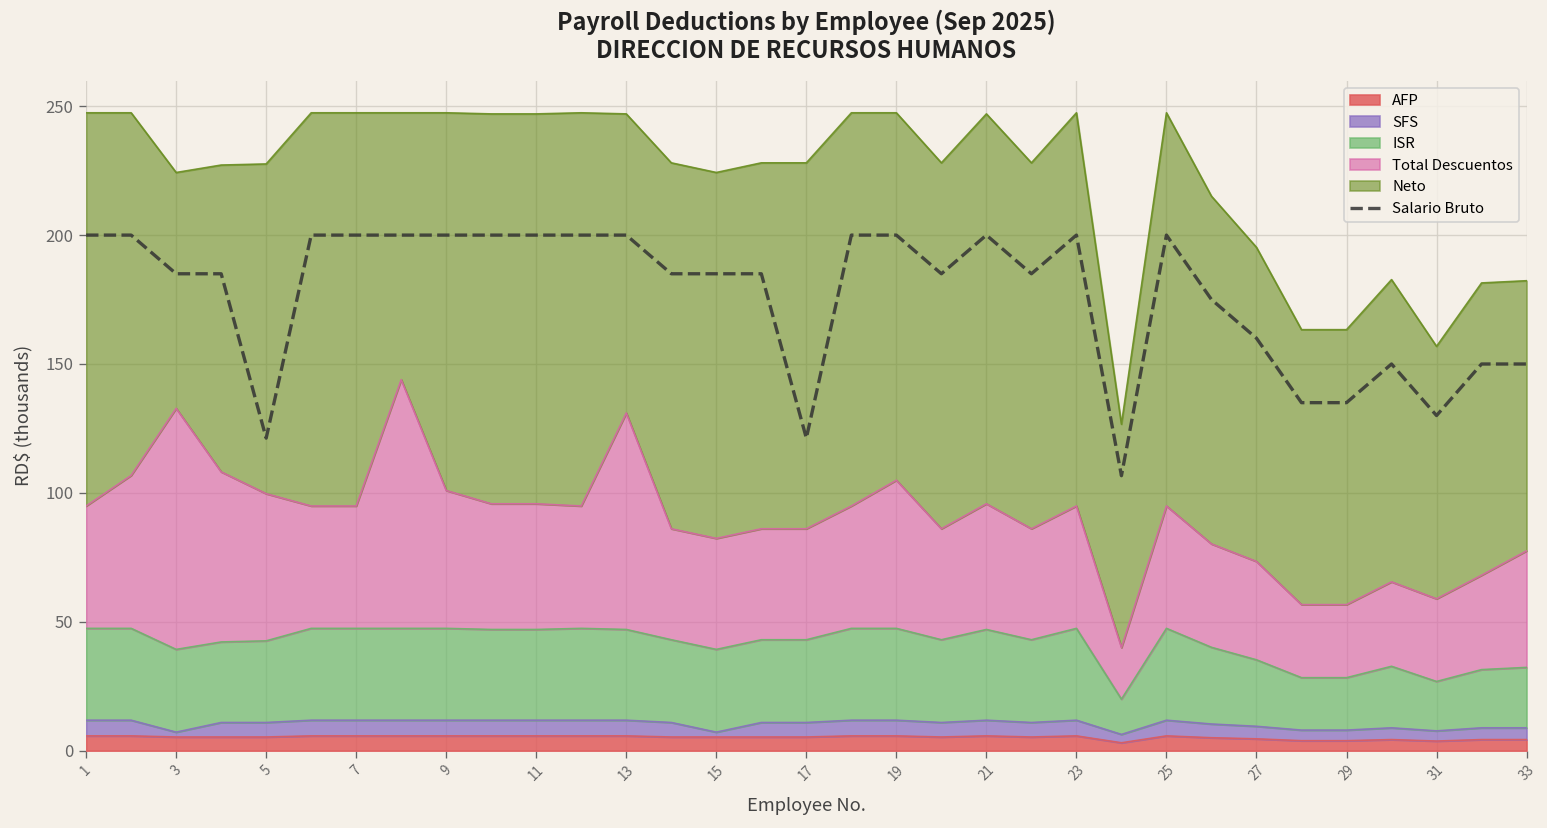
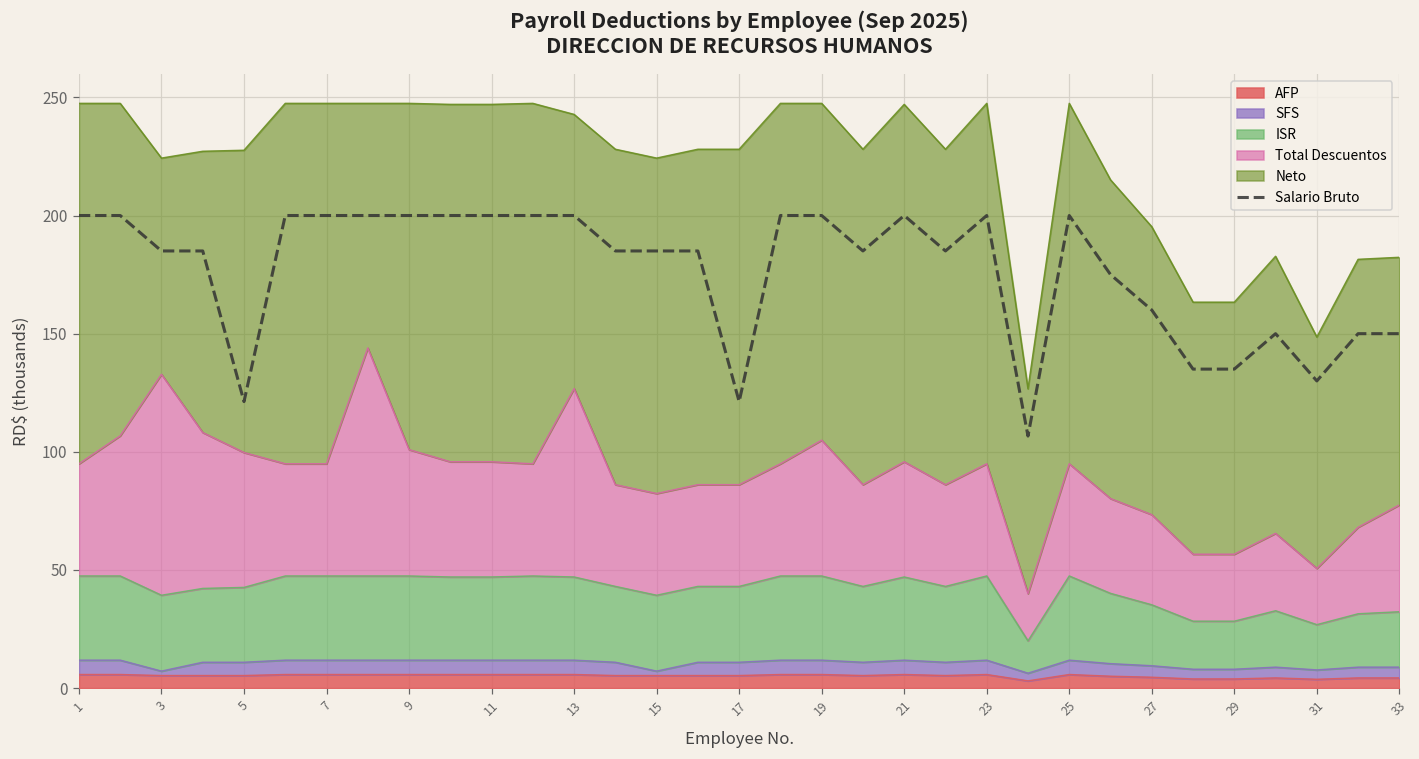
Total Descuentos, 13: 84 -> 80
Total Descuentos, 31: 32 -> 24
